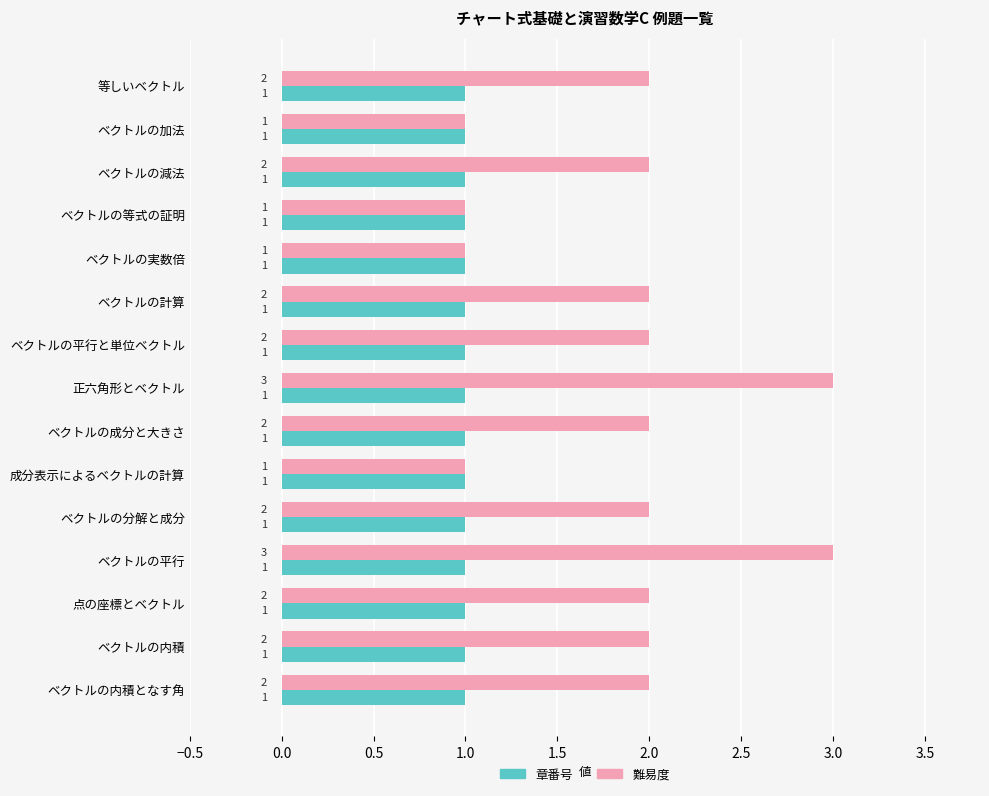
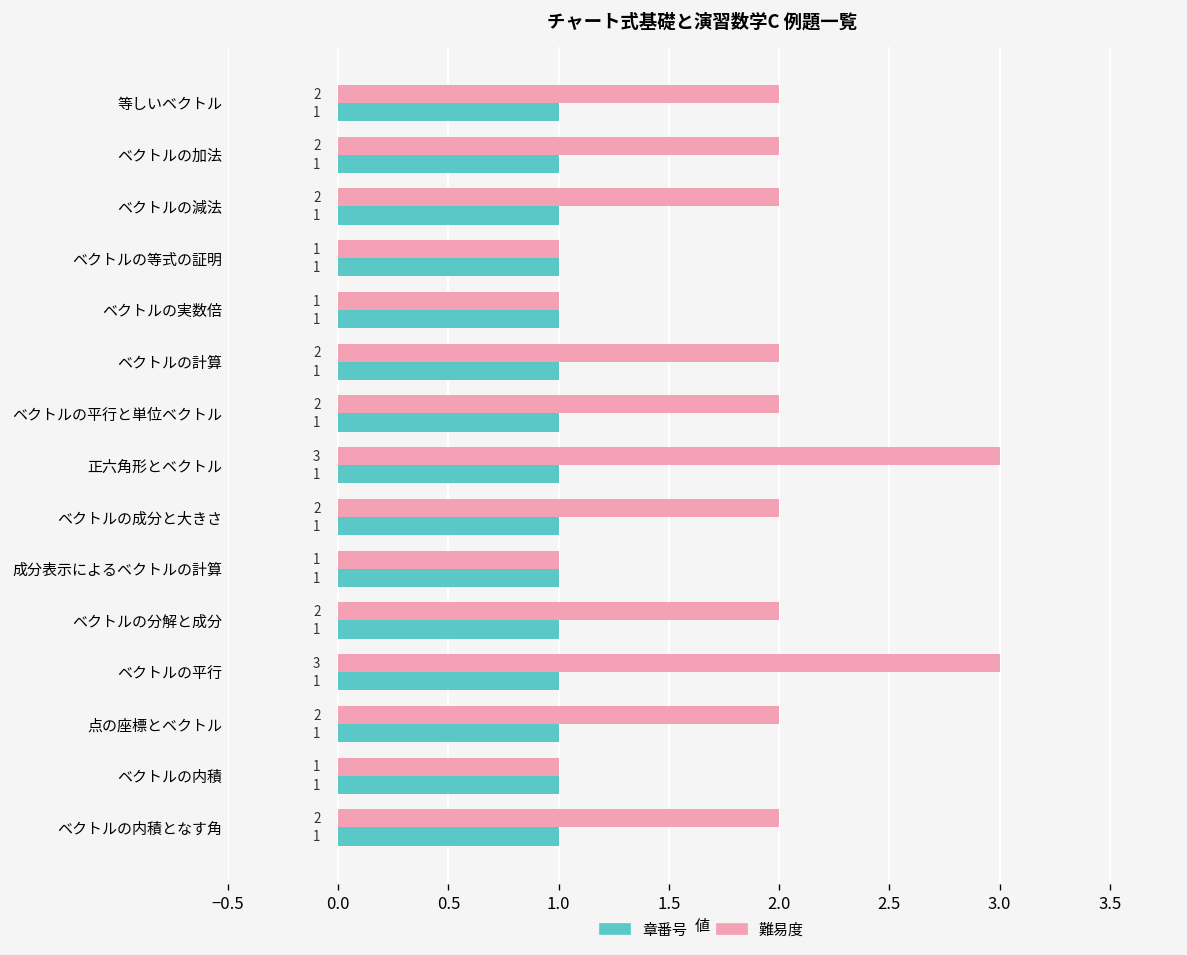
難易度, ベクトルの加法: 1 -> 2
難易度, ベクトルの内積: 2 -> 1
